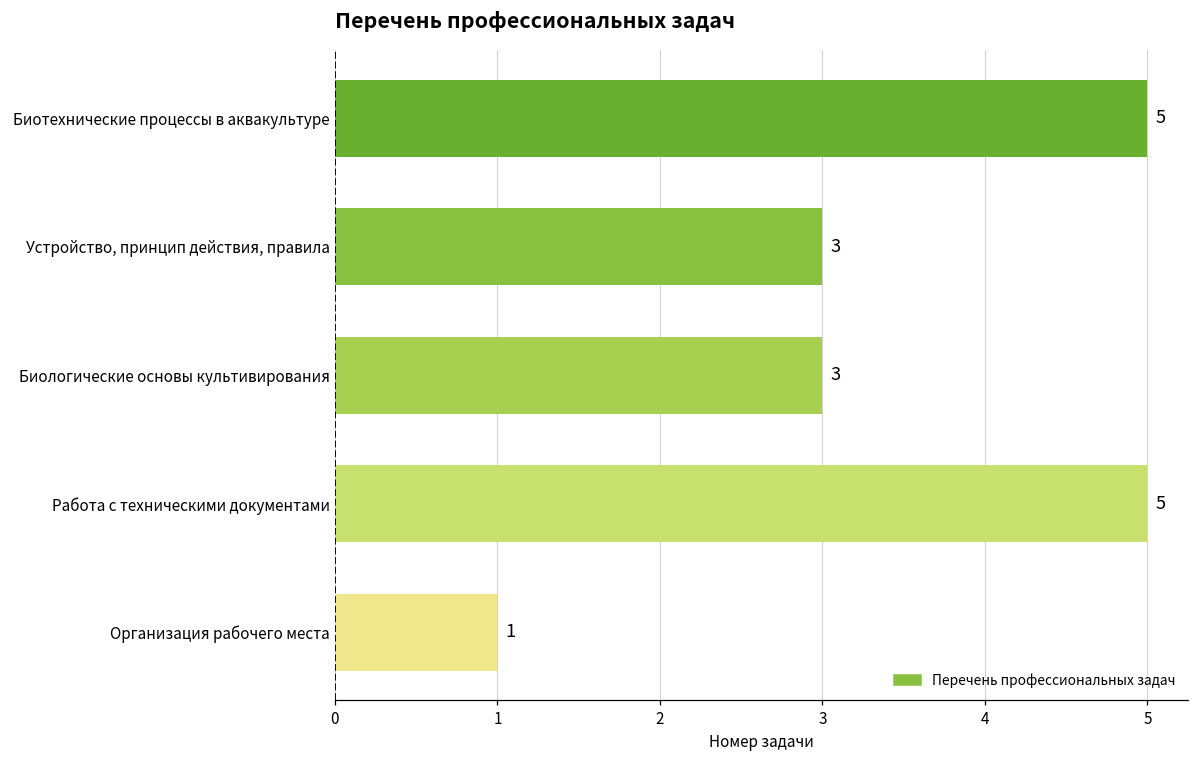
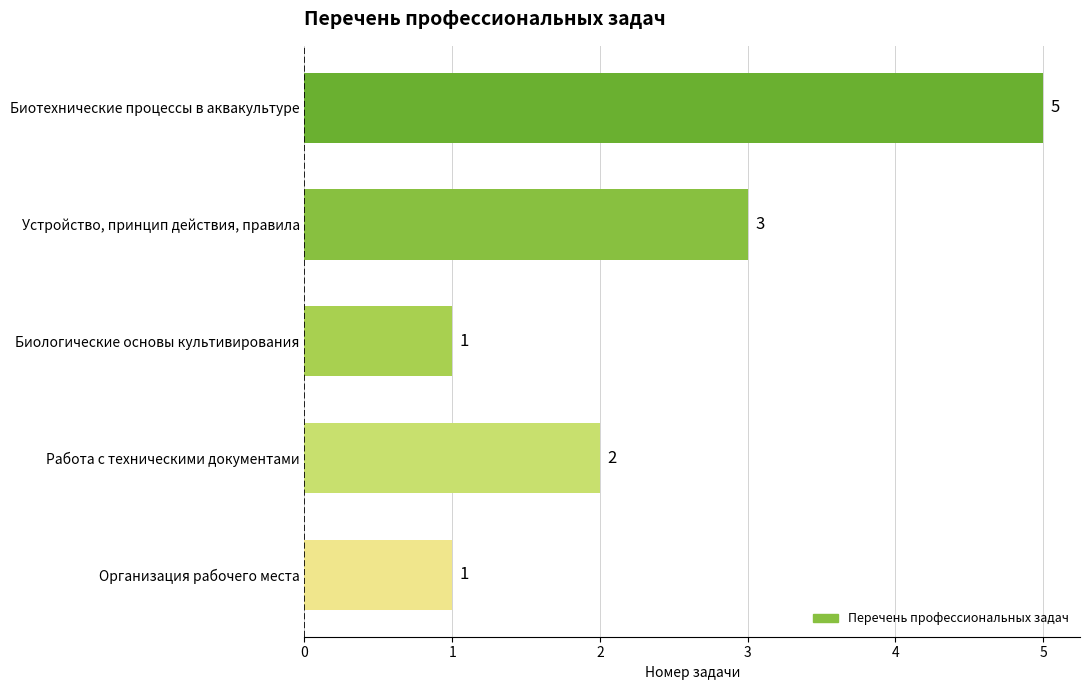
Биологические основы культивирования: 3 -> 1
Работа с техническими документами: 5 -> 2
